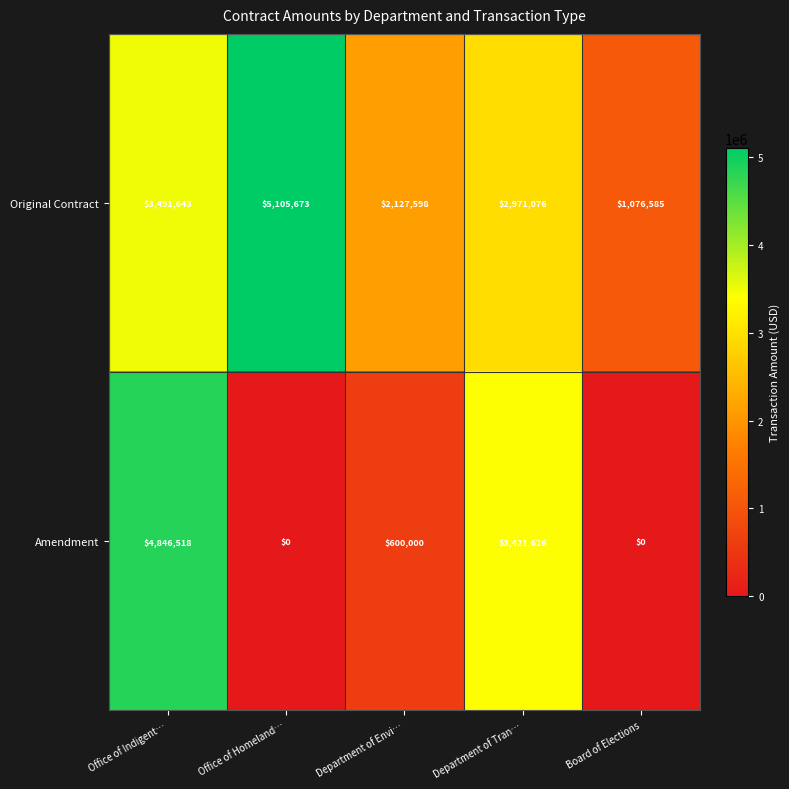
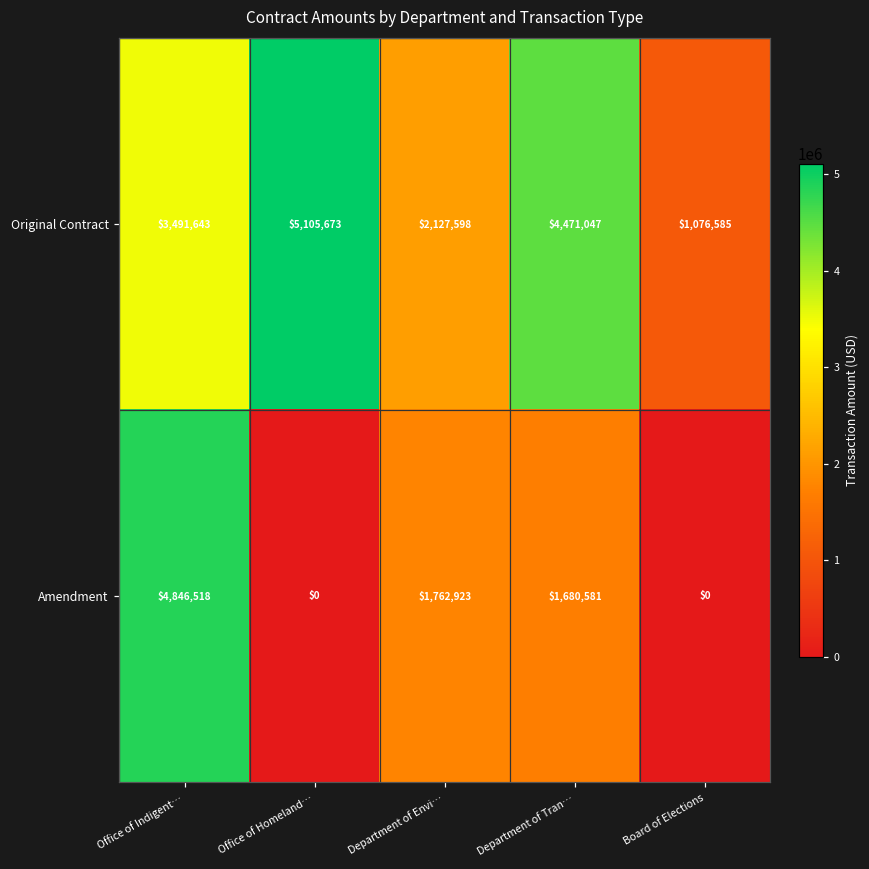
Original Contract, Department of Tran…: $2,971,076 -> $4,471,047
Amendment, Department of Envi…: $600,000 -> $1,762,923
Amendment, Department of Tran…: $3,421,626 -> $1,680,581
